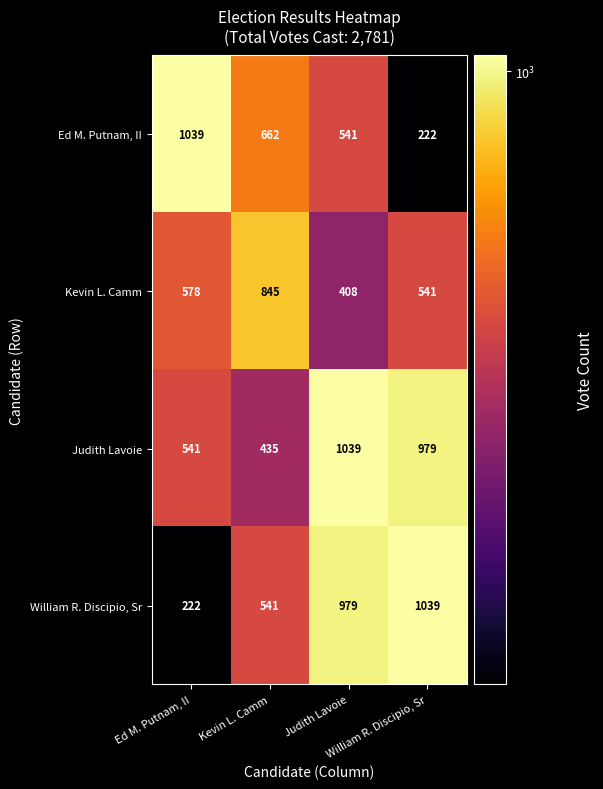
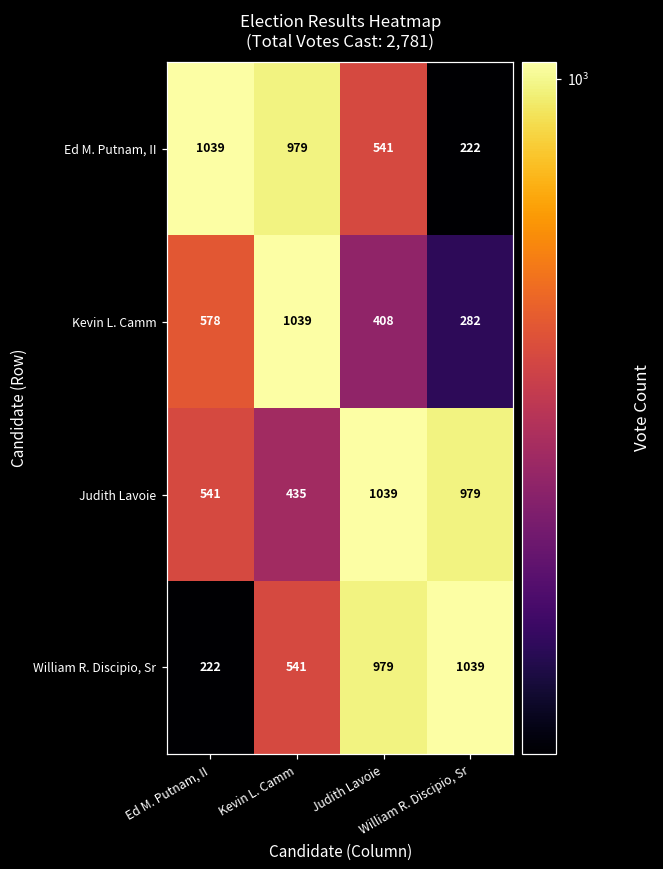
Ed M. Putnam, II, Kevin L. Camm: 662 -> 979
Kevin L. Camm, Kevin L. Camm: 845 -> 1039
Kevin L. Camm, William R. Discipio, Sr: 541 -> 282
